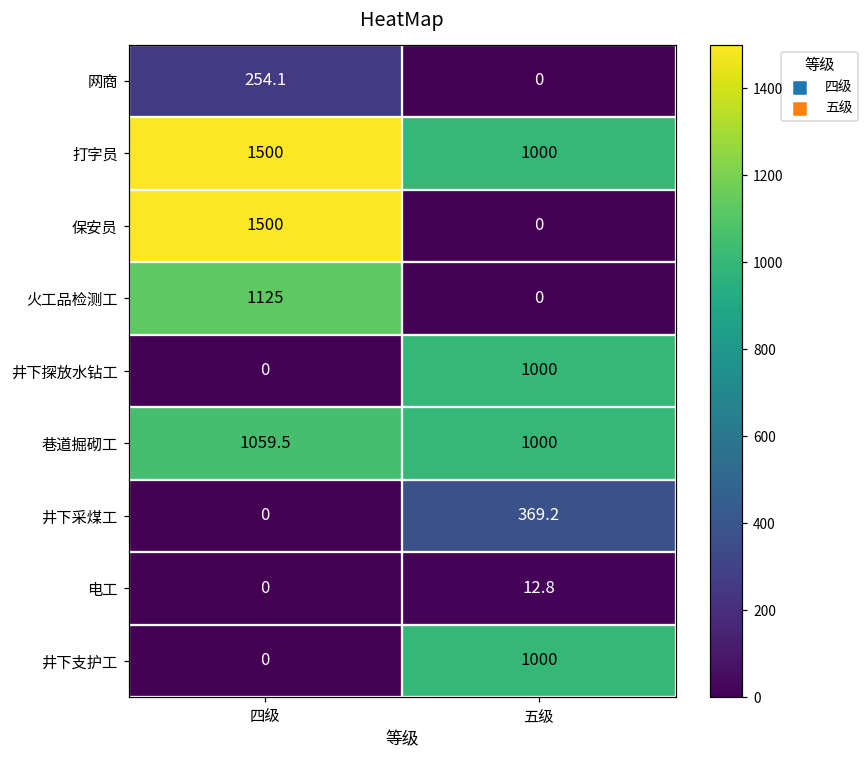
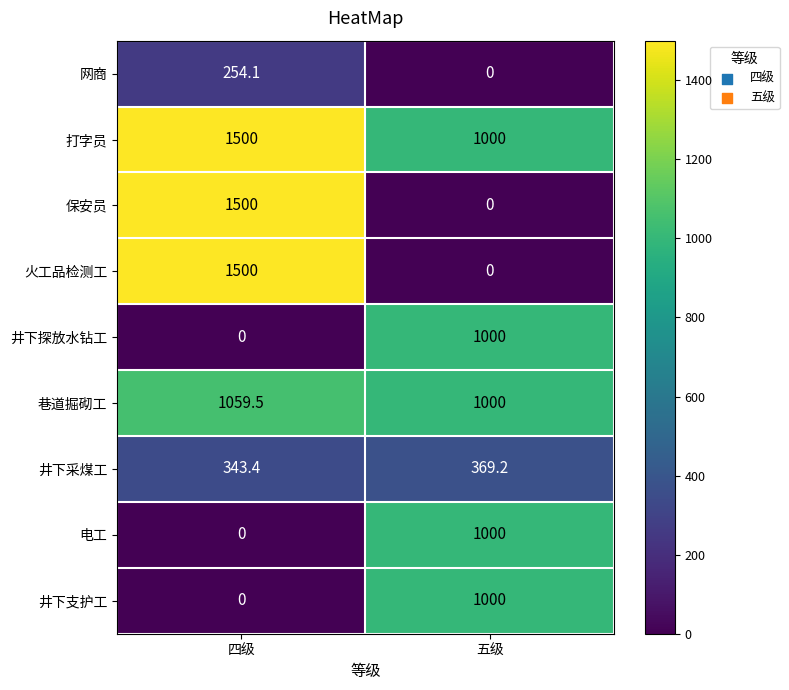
火工品检测工, 四级: 1125 -> 1500
井下采煤工, 四级: 0 -> 343.4
电工, 五级: 12.8 -> 1000
